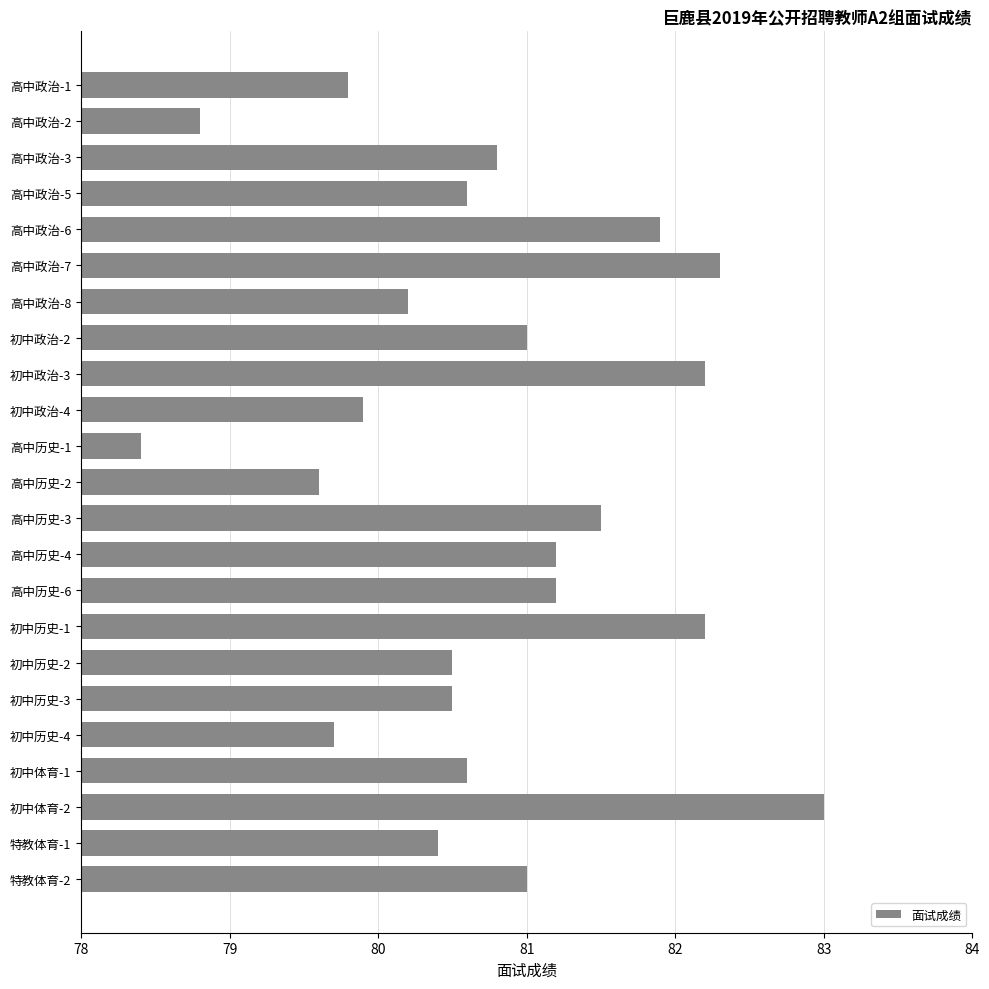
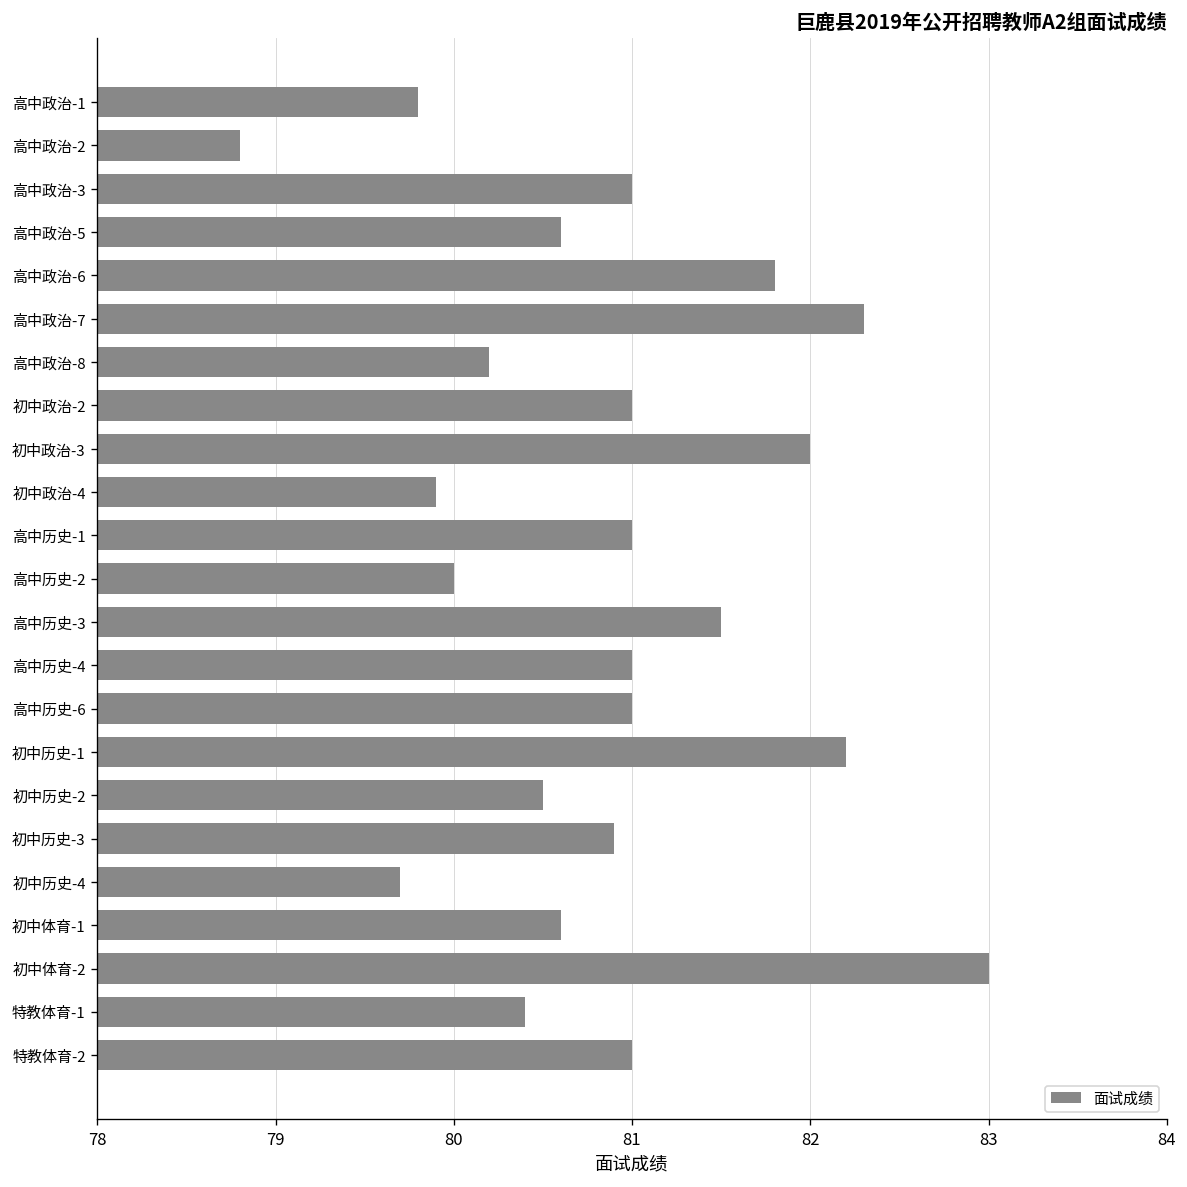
高中政治-3: 80.8 -> 81.0
高中政治-6: 81.9 -> 81.8
初中政治-3: 82.2 -> 82.0
高中历史-1: 78.4 -> 81.0
高中历史-2: 79.6 -> 80.0
高中历史-4: 81.2 -> 81.0
高中历史-6: 81.2 -> 81.0
初中历史-3: 80.5 -> 80.9
